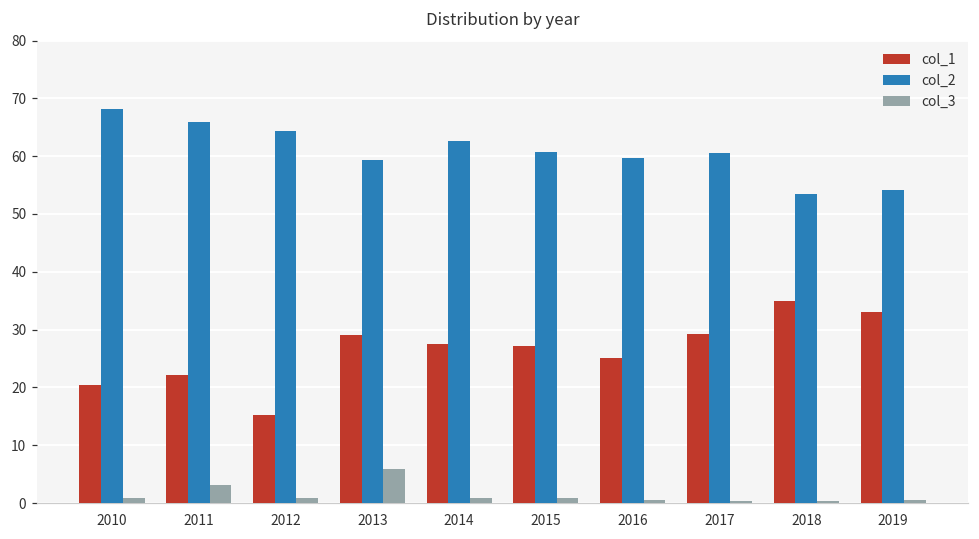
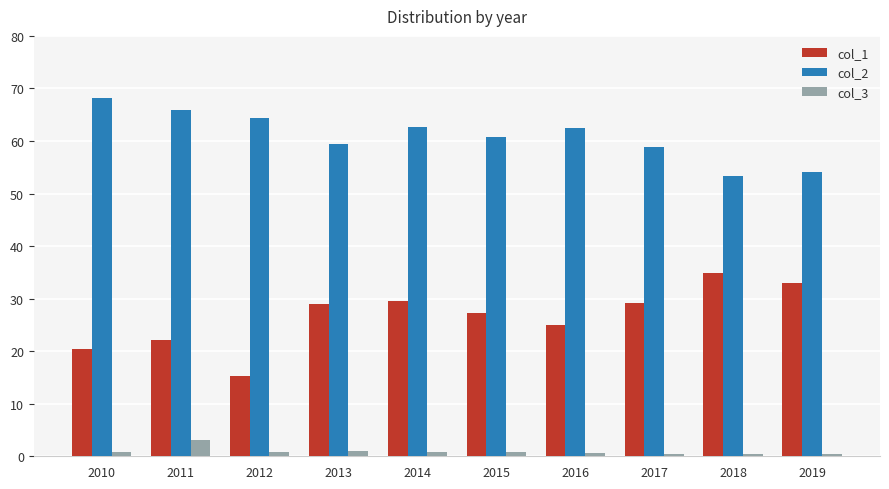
col_3, 2013: 6 -> 1
col_1, 2014: 28 -> 30
col_2, 2016: 60 -> 62
col_2, 2017: 61 -> 59
